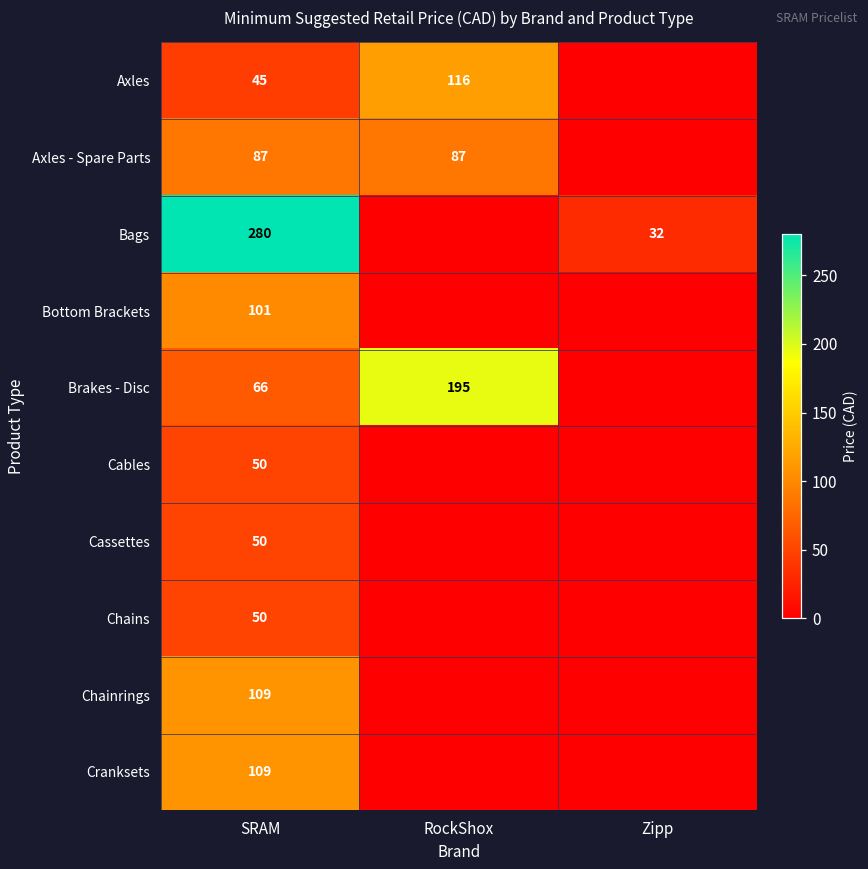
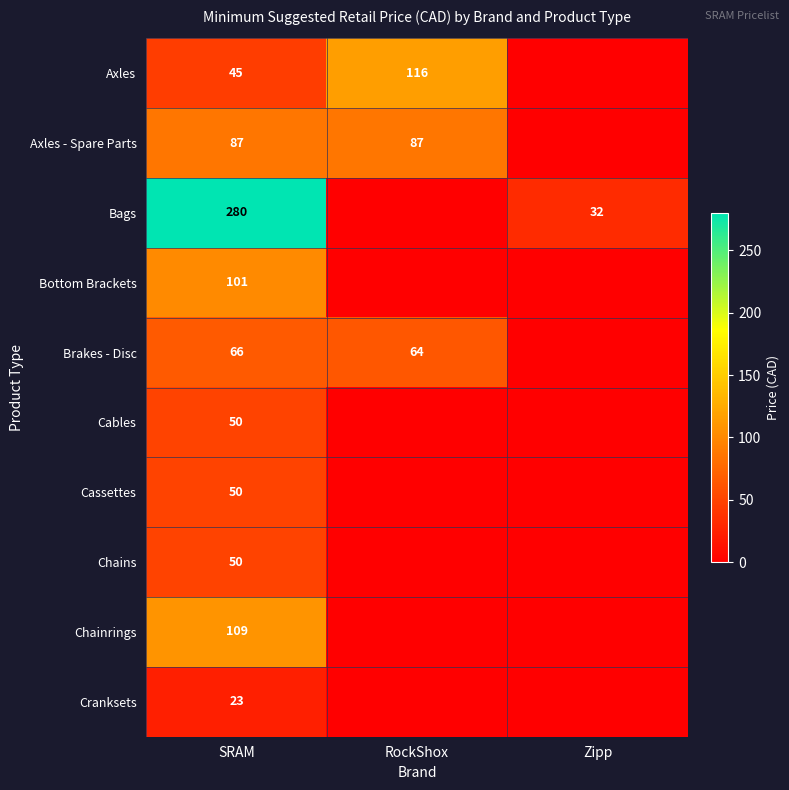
Brakes - Disc, RockShox: 195 -> 64
Cranksets, SRAM: 109 -> 23
